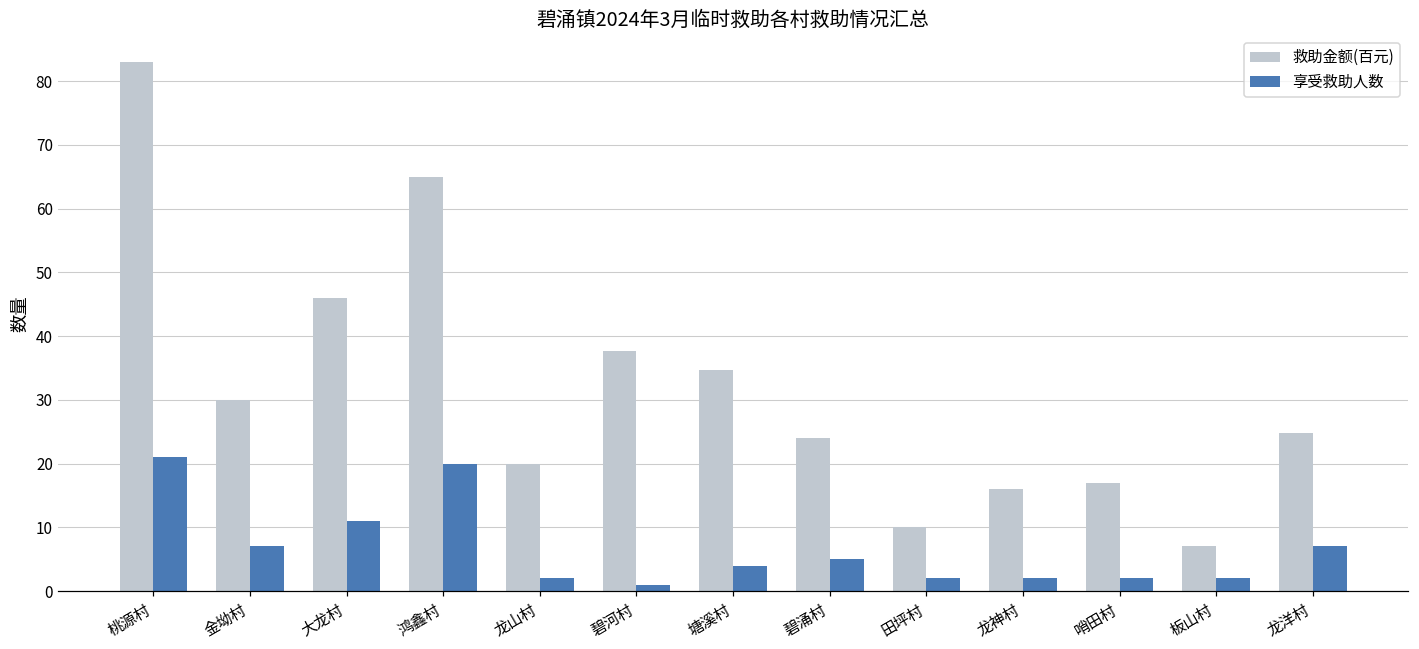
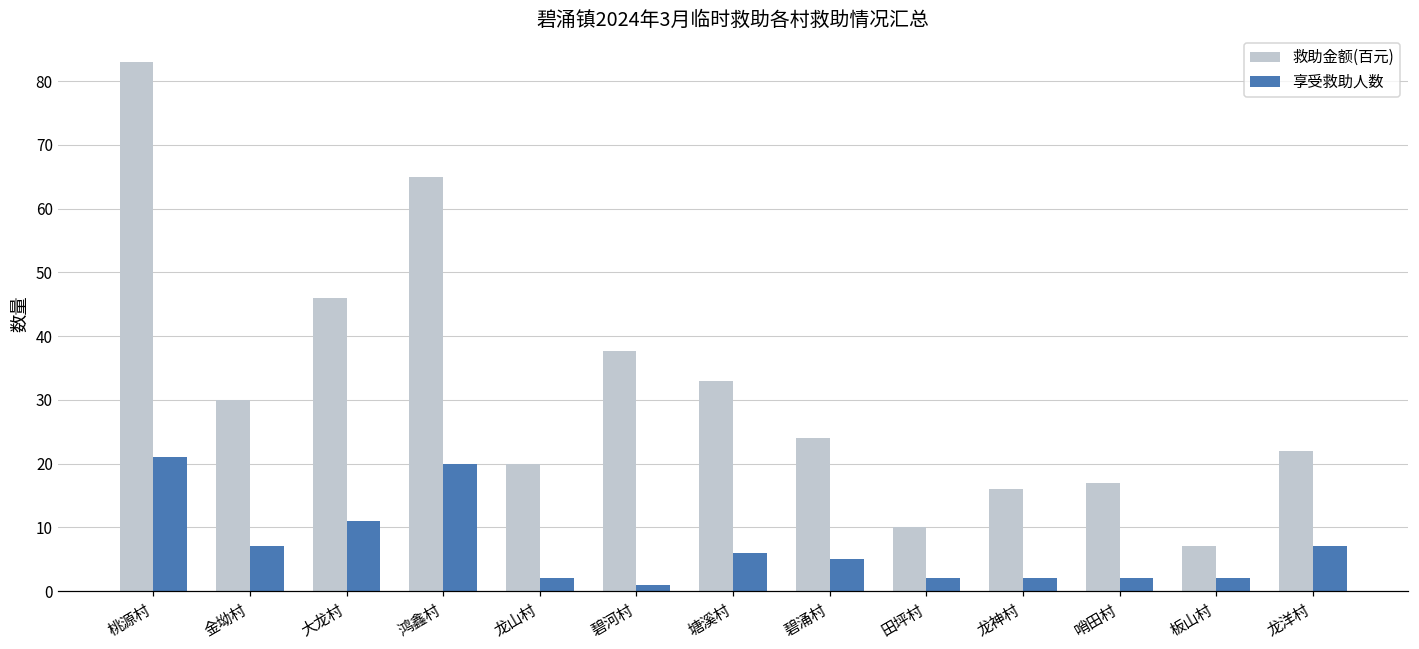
救助金额(百元), 塘溪村: 35 -> 33
享受救助人数, 塘溪村: 4 -> 6
救助金额(百元), 龙洋村: 25 -> 22
